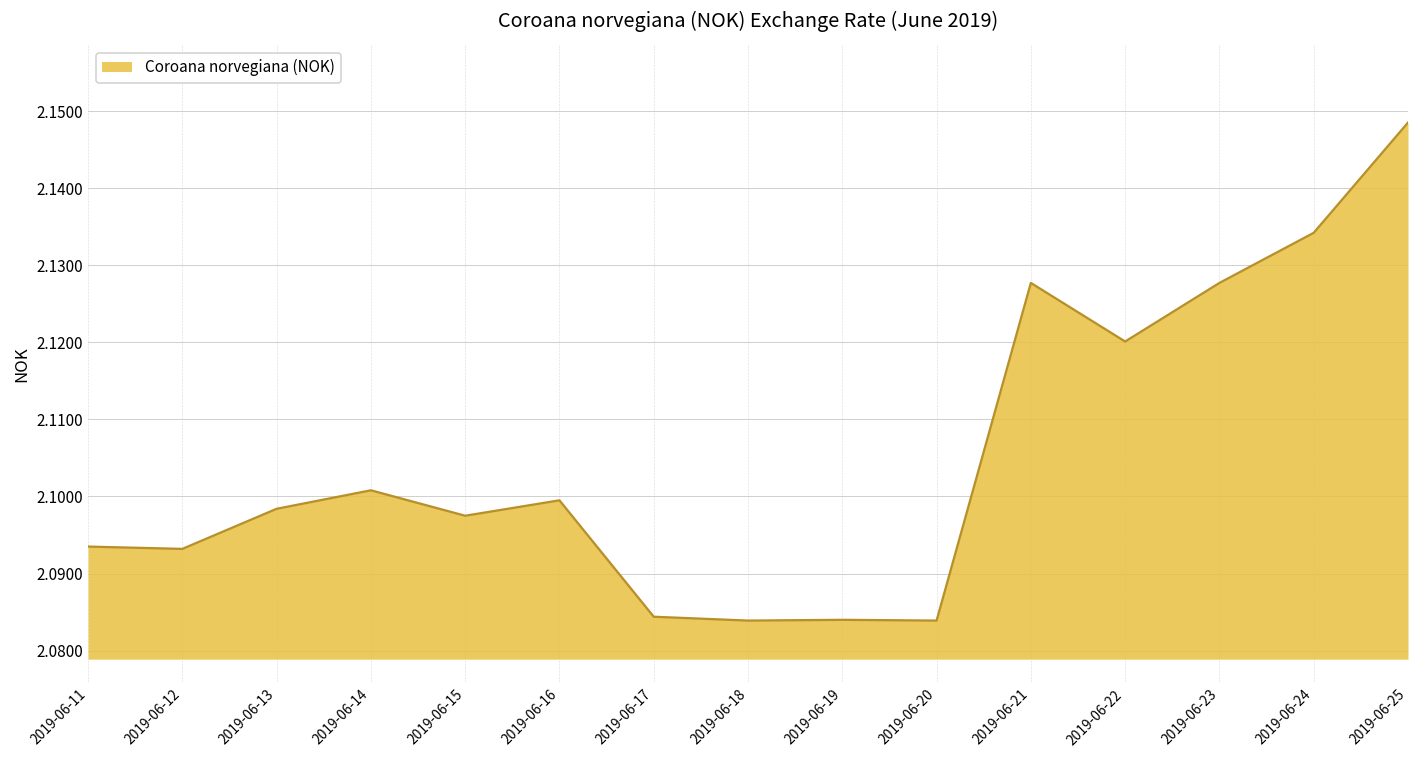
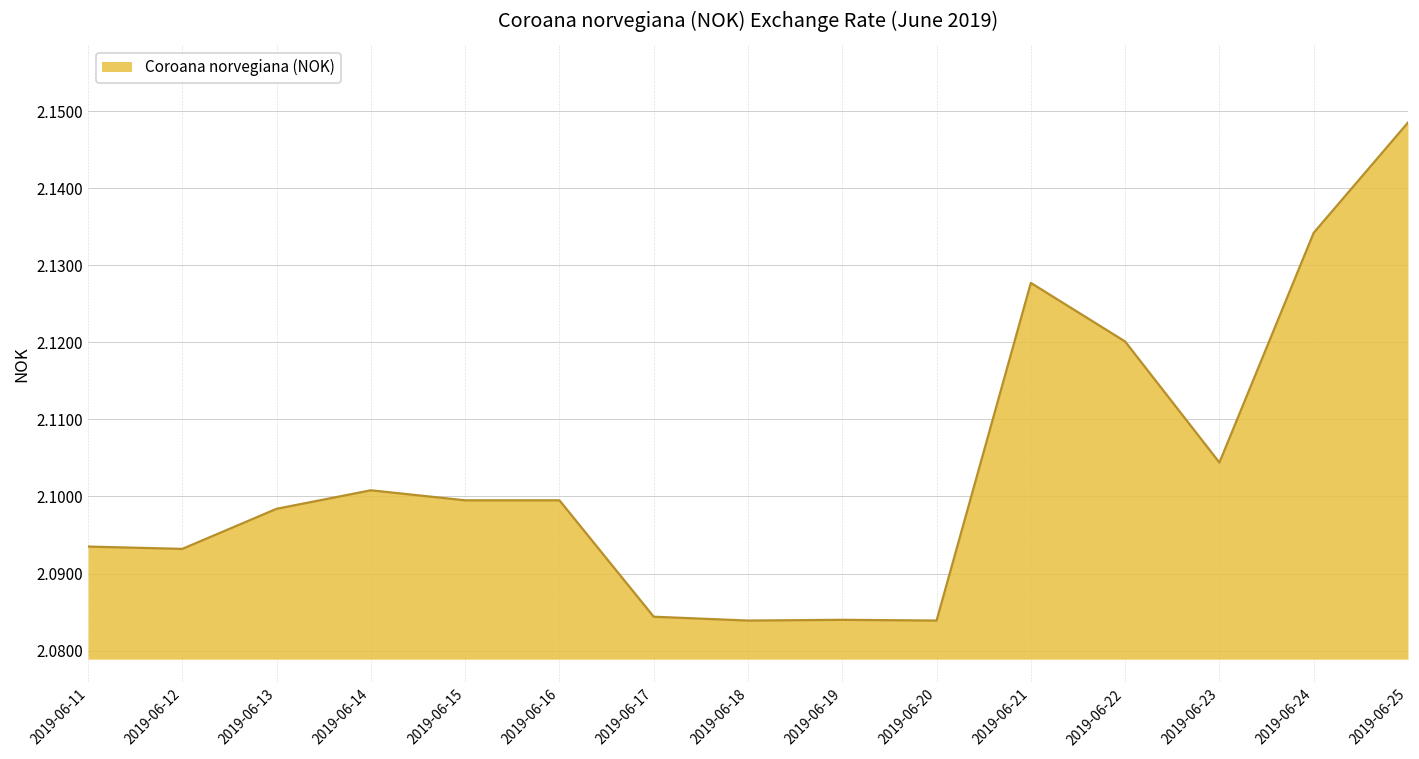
2019-06-15: 2.098 -> 2.100
2019-06-23: 2.128 -> 2.104
